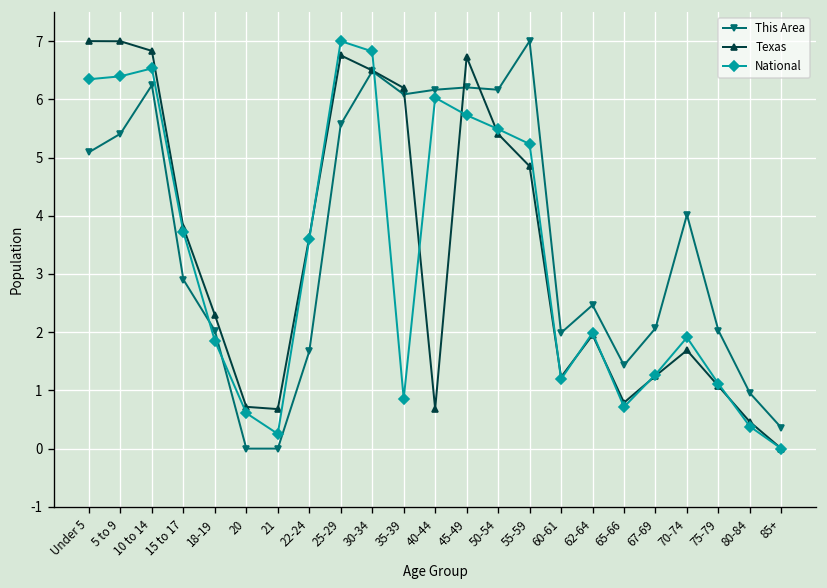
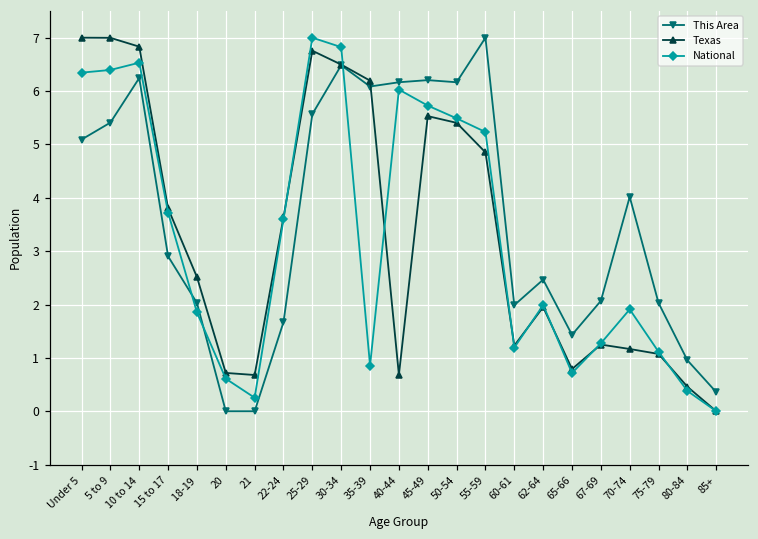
Texas, 18-19: 2.3 -> 2.5
Texas, 45-49: 6.7 -> 5.5
Texas, 70-74: 1.7 -> 1.2
